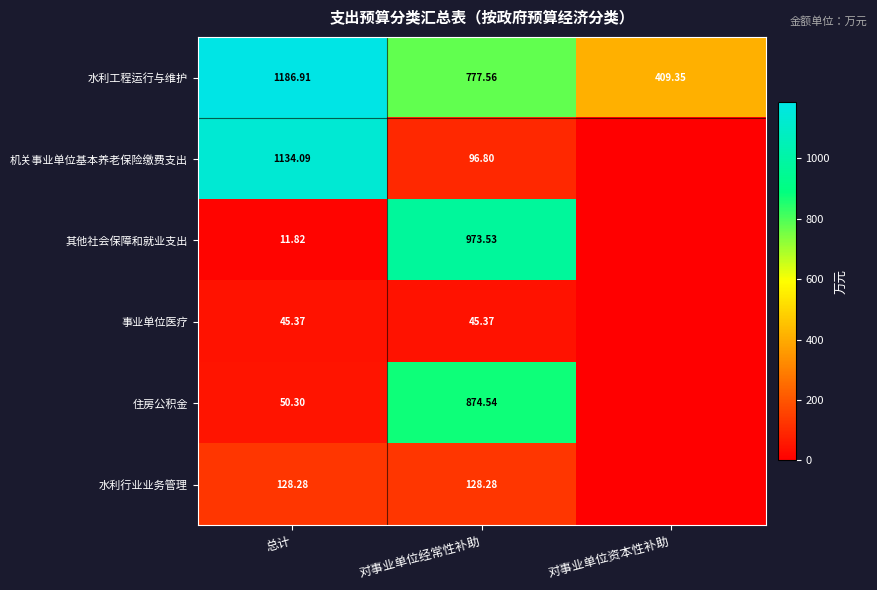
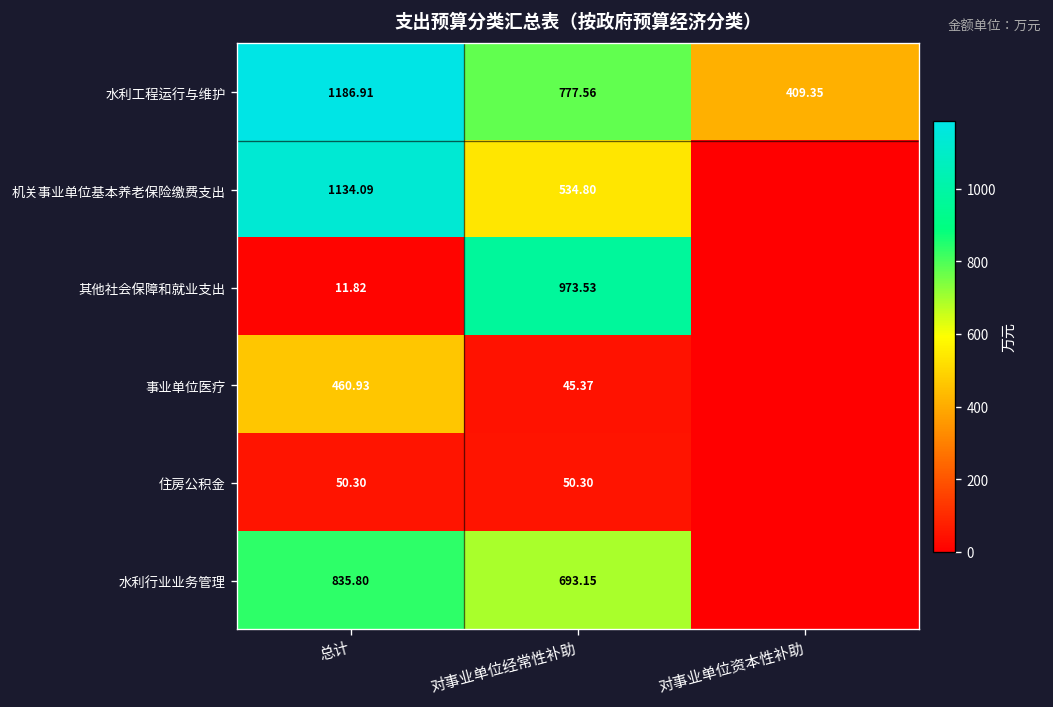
机关事业单位基本养老保险缴费支出, 对事业单位经常性补助: 96.80 -> 534.80
事业单位医疗, 总计: 45.37 -> 460.93
住房公积金, 对事业单位经常性补助: 874.54 -> 50.30
水利行业业务管理, 总计: 128.28 -> 835.80
水利行业业务管理, 对事业单位经常性补助: 128.28 -> 693.15
